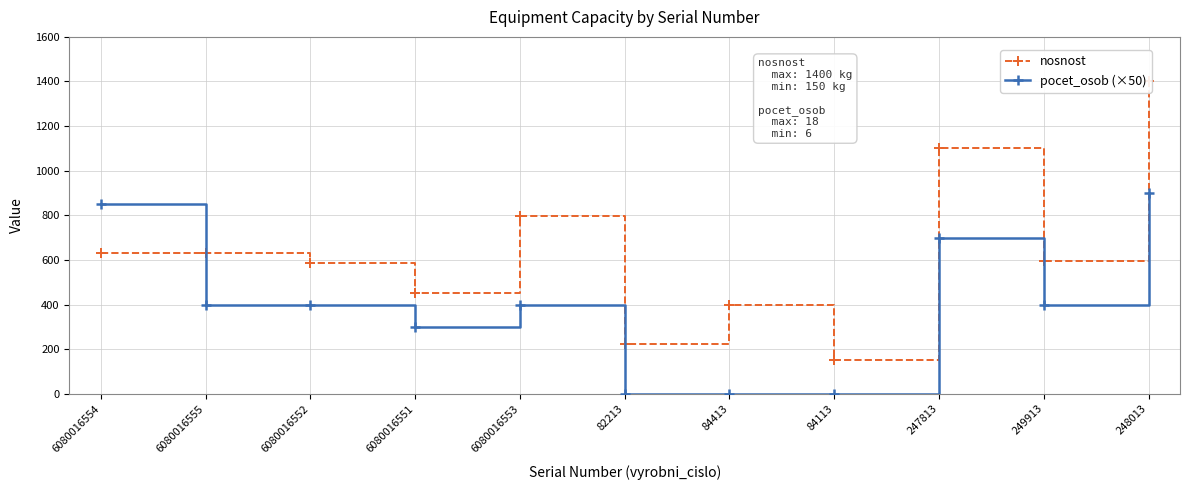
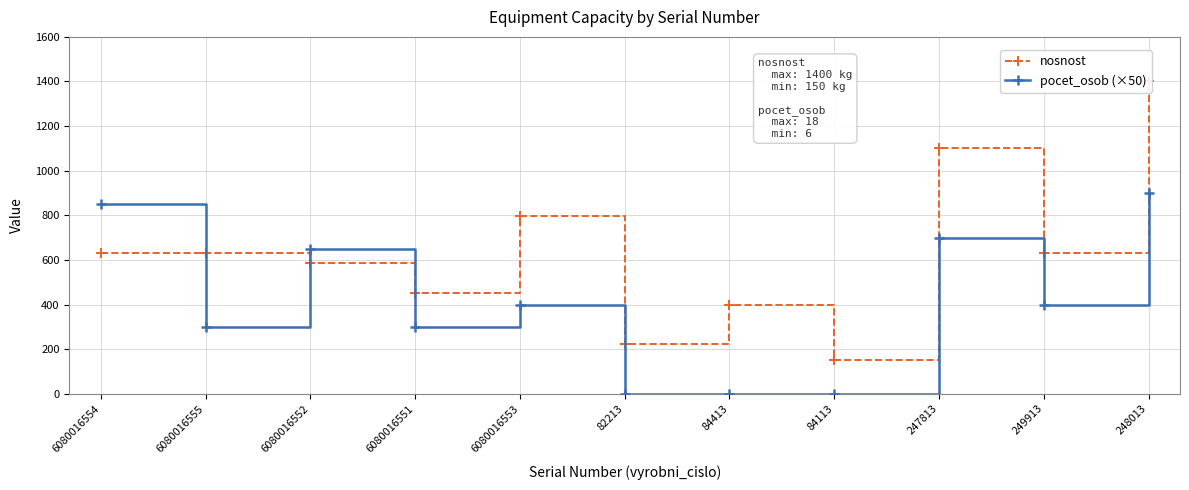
pocet_osob (×50), 6080016555: 400 -> 300
pocet_osob (×50), 6080016552: 400 -> 650
nosnost, 249913: 590 -> 630
